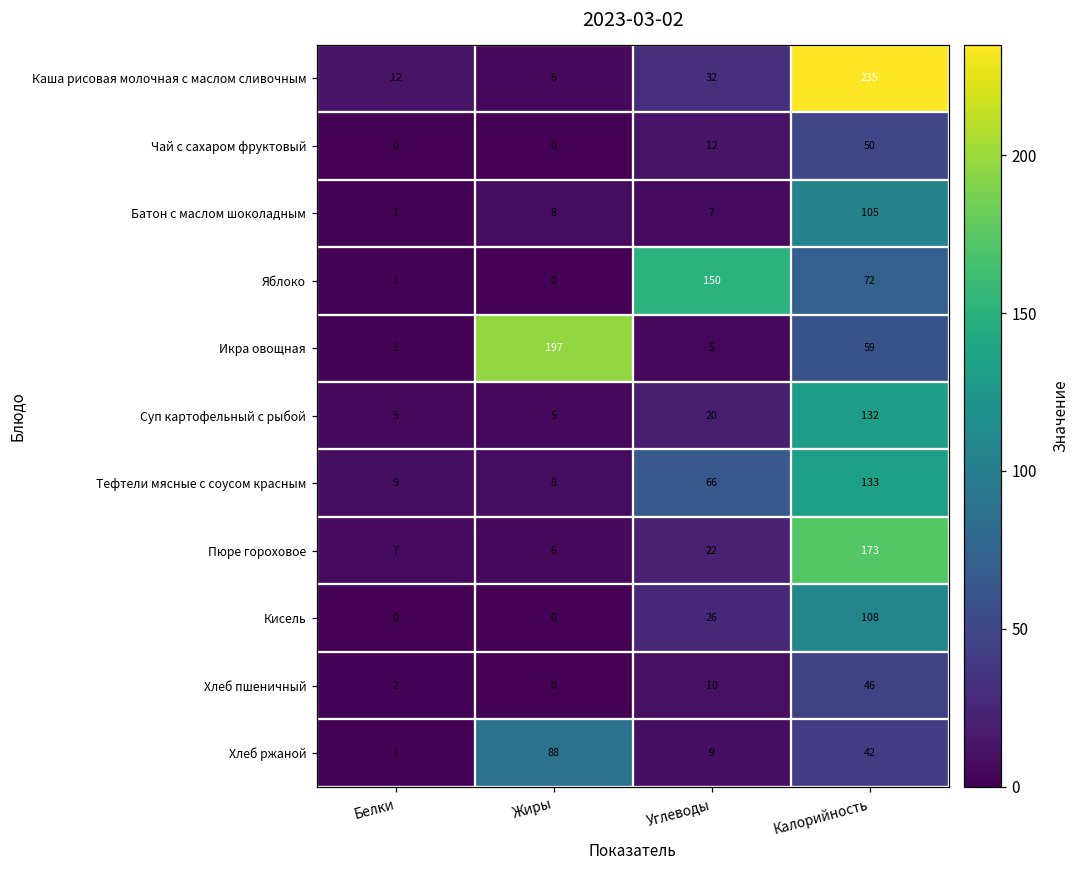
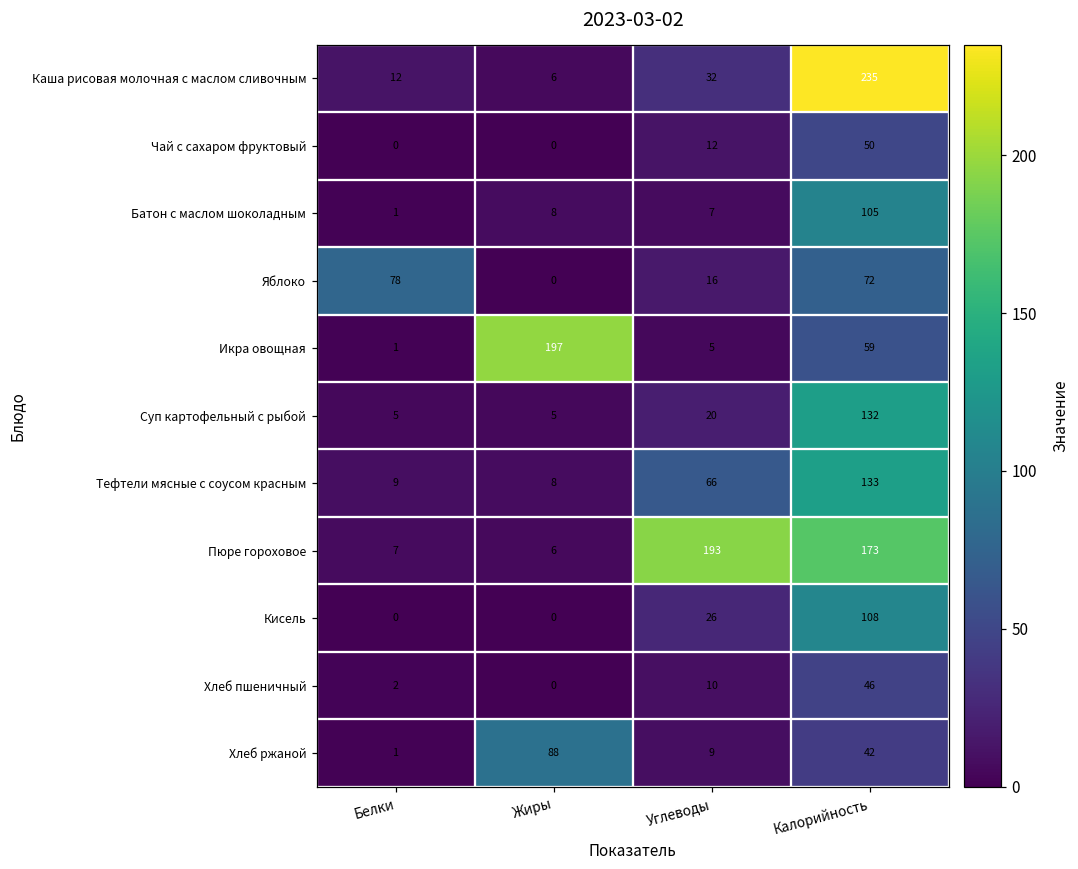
Яблоко, Белки: 1 -> 78
Яблоко, Углеводы: 150 -> 16
Пюре гороховое, Углеводы: 22 -> 193
